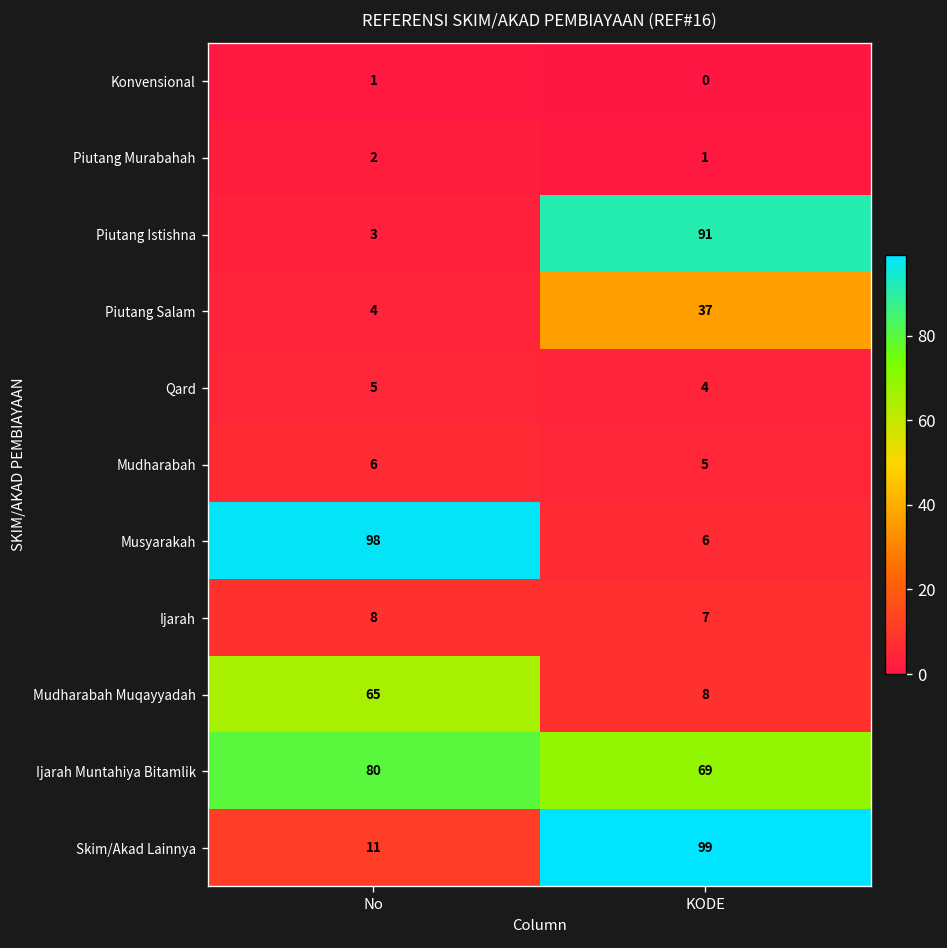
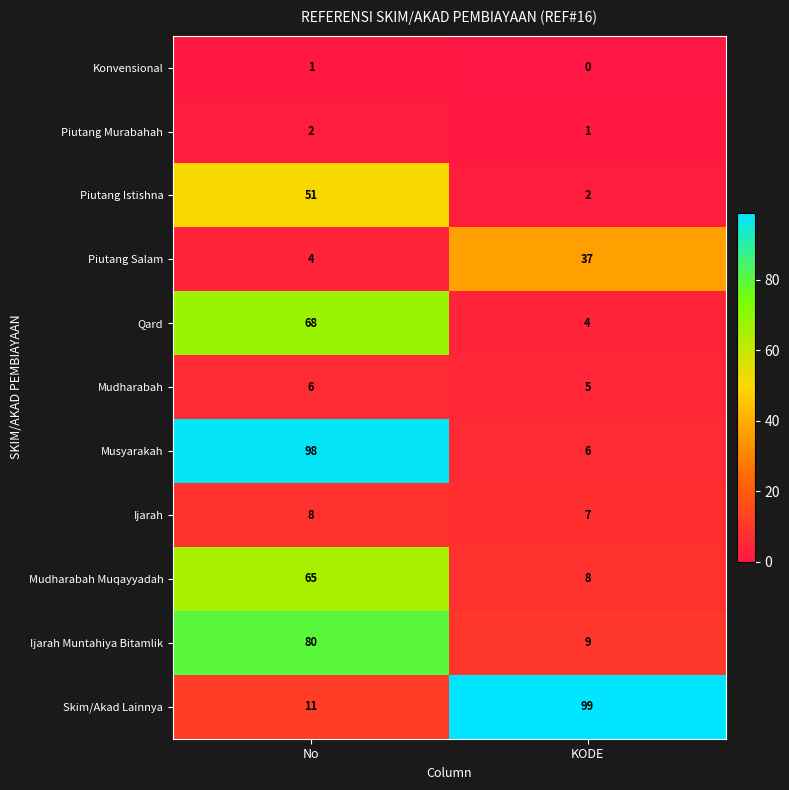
Piutang Istishna, No: 3 -> 51
Piutang Istishna, KODE: 91 -> 2
Qard, No: 5 -> 68
Ijarah Muntahiya Bitamlik, KODE: 69 -> 9
